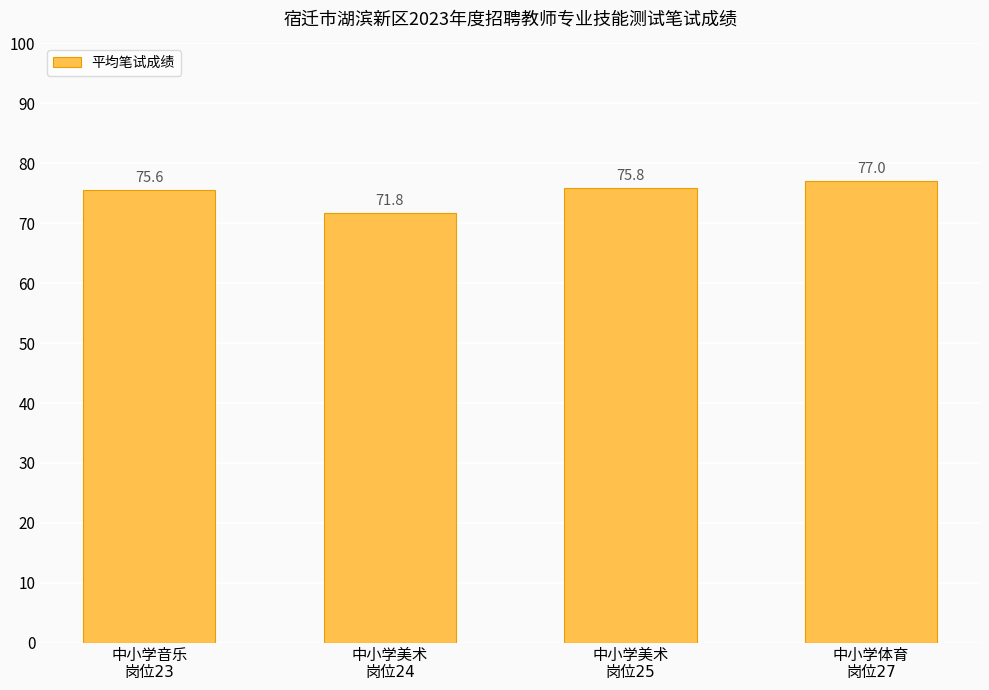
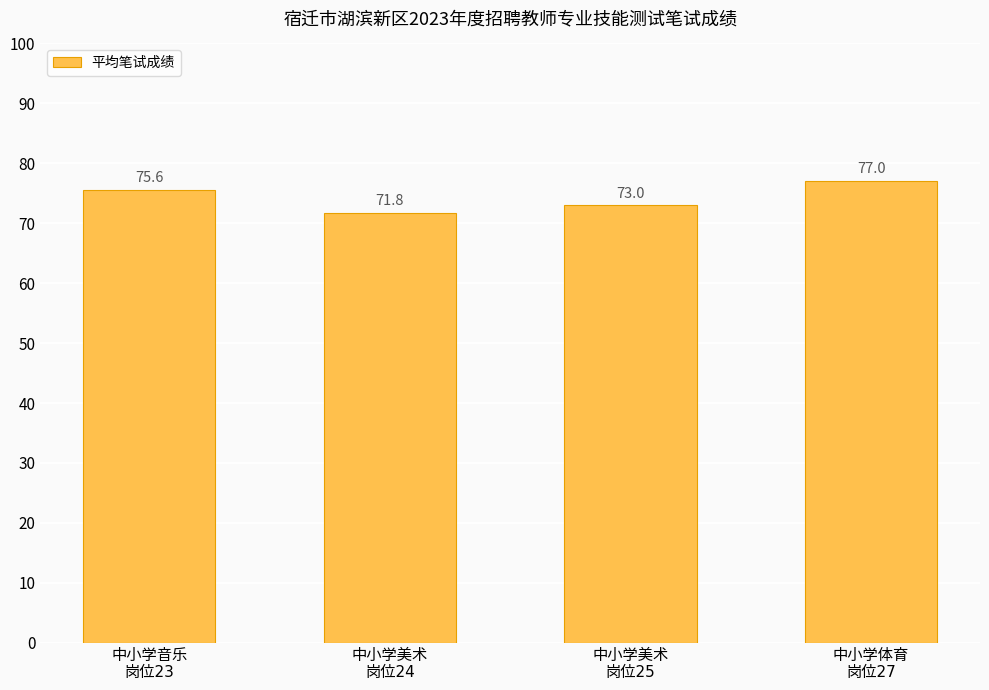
中小学美术 岗位25: 75.8 -> 73.0
